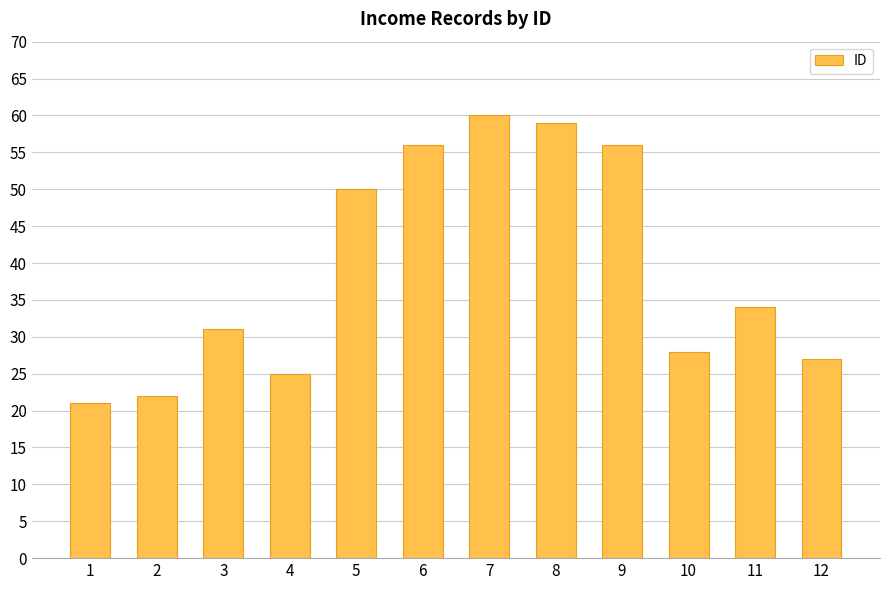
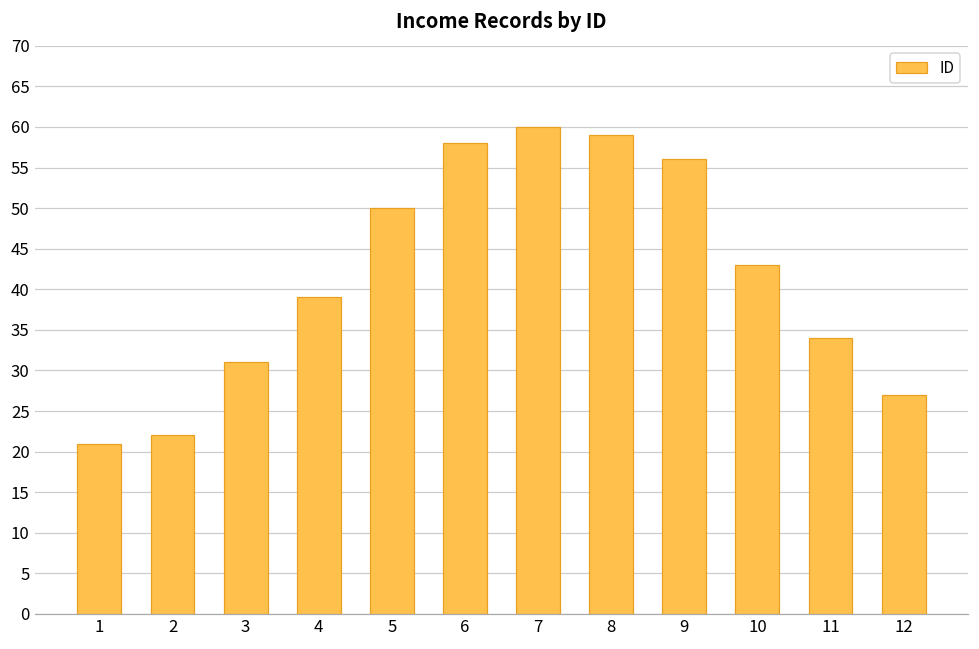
4: 25 -> 39
6: 56 -> 58
10: 28 -> 43
